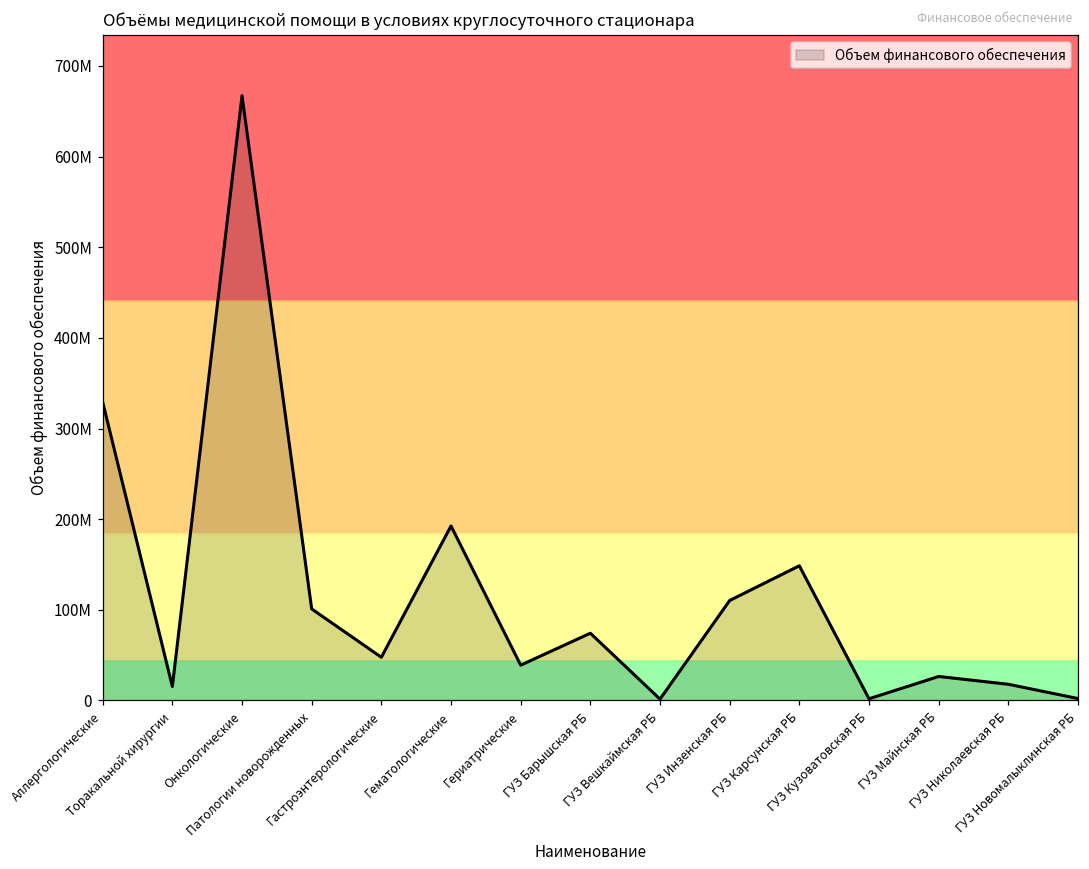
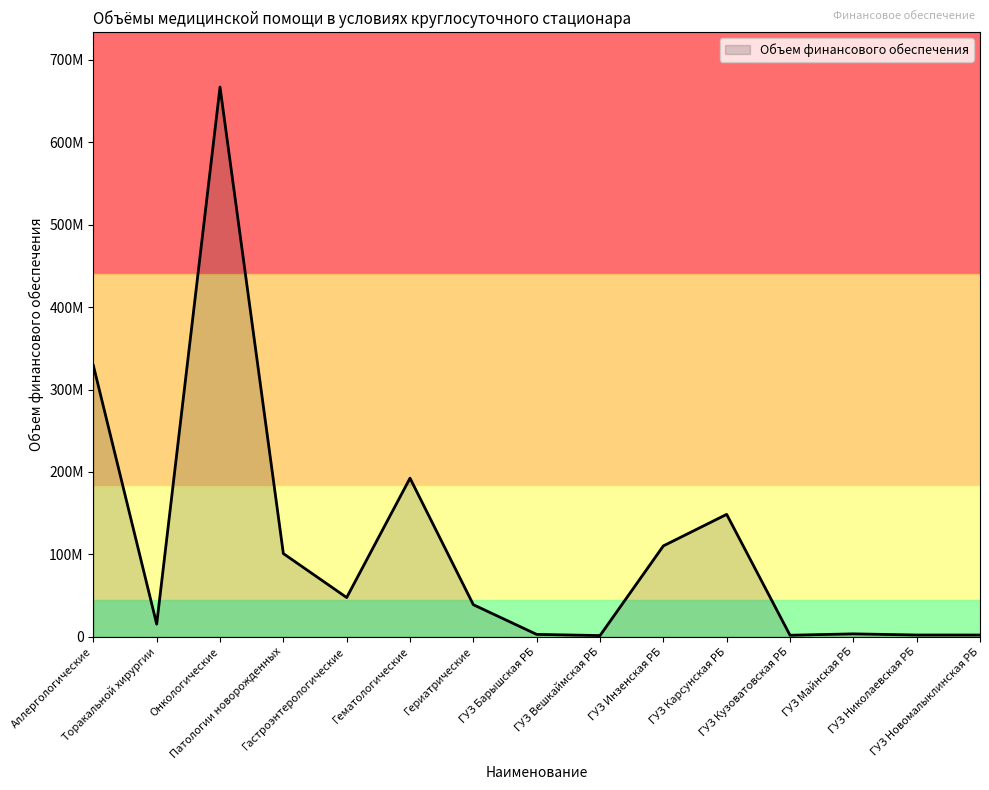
ГУЗ Барышская РБ: 70000000 -> 0
ГУЗ Майнская РБ: 30000000 -> 0
ГУЗ Николаевская РБ: 20000000 -> 0
